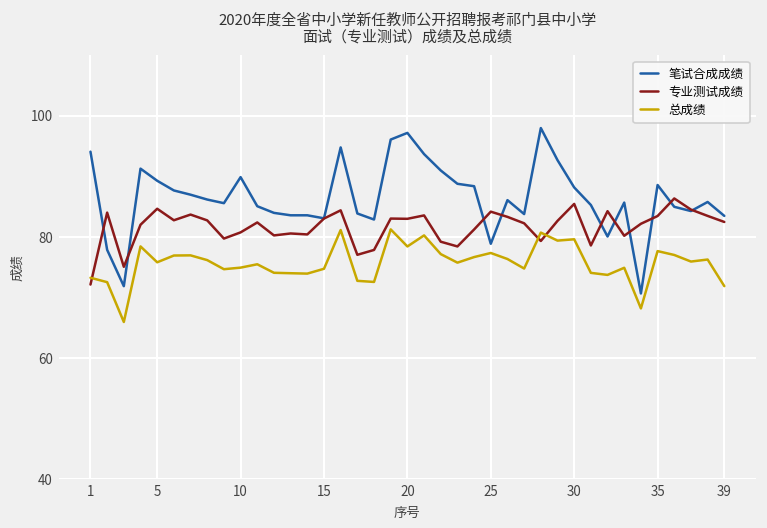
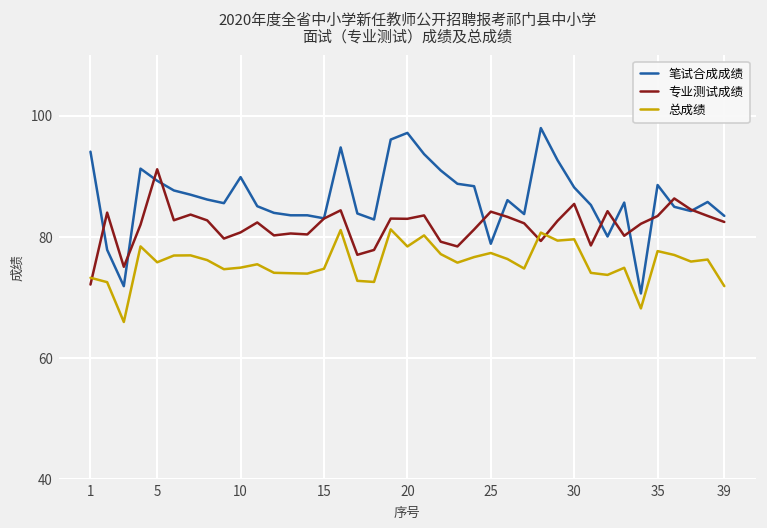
专业测试成绩, 5: 85 -> 91
